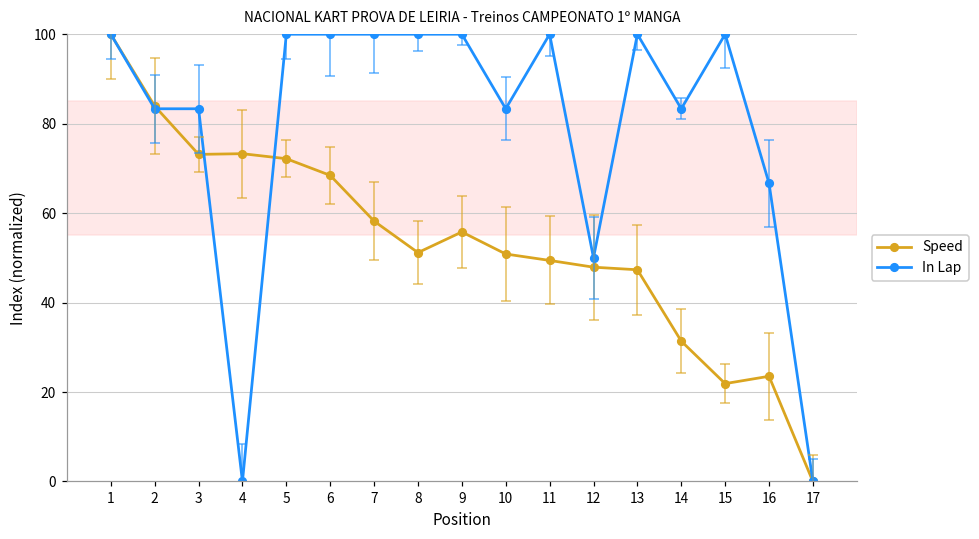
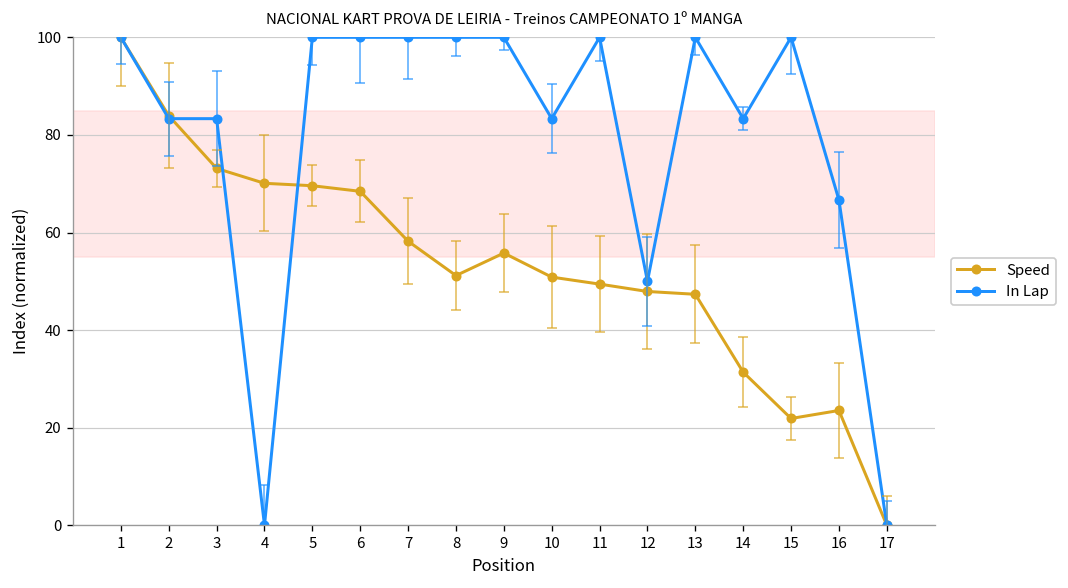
Speed, 4: 73 -> 70
Speed, 5: 72 -> 70
